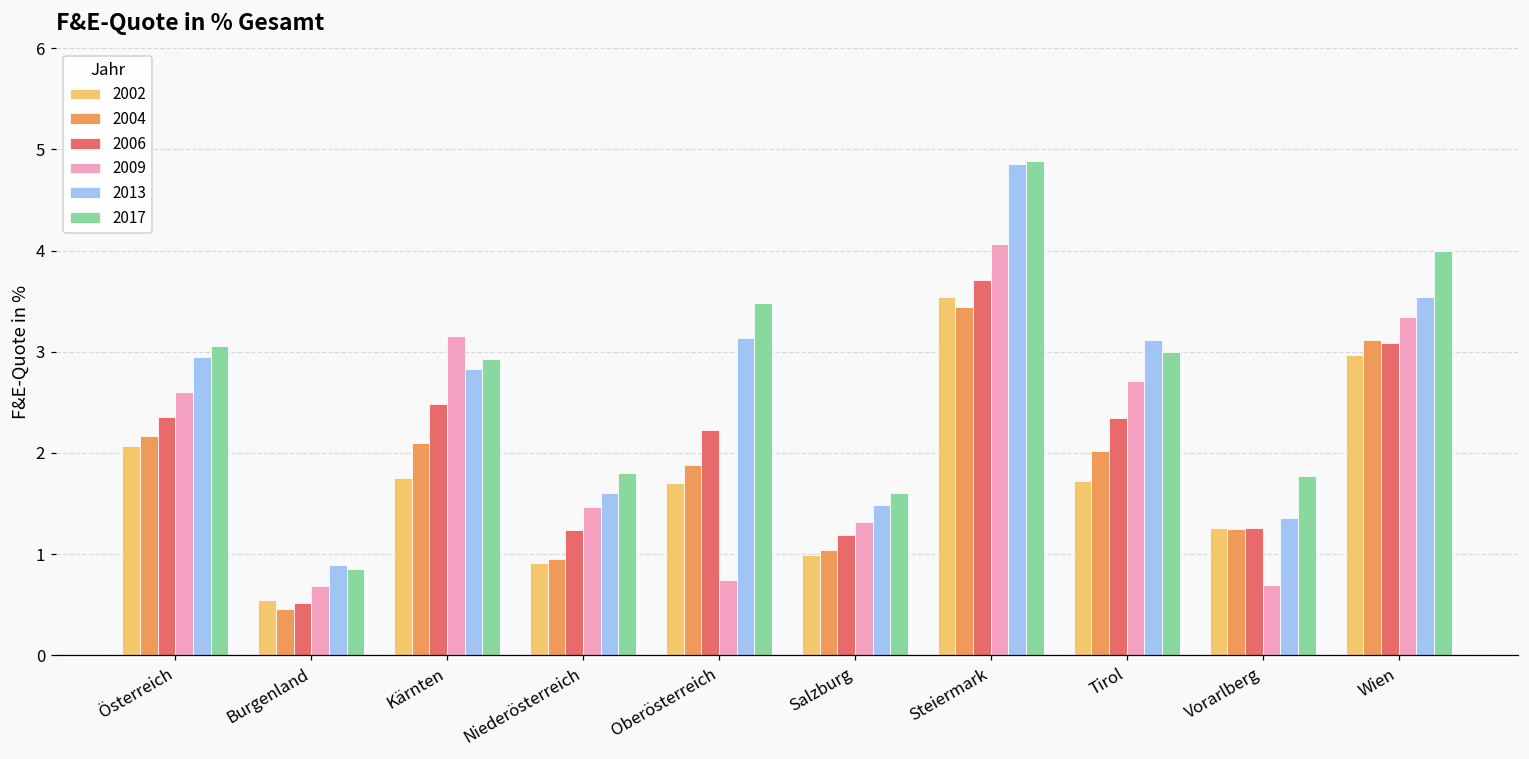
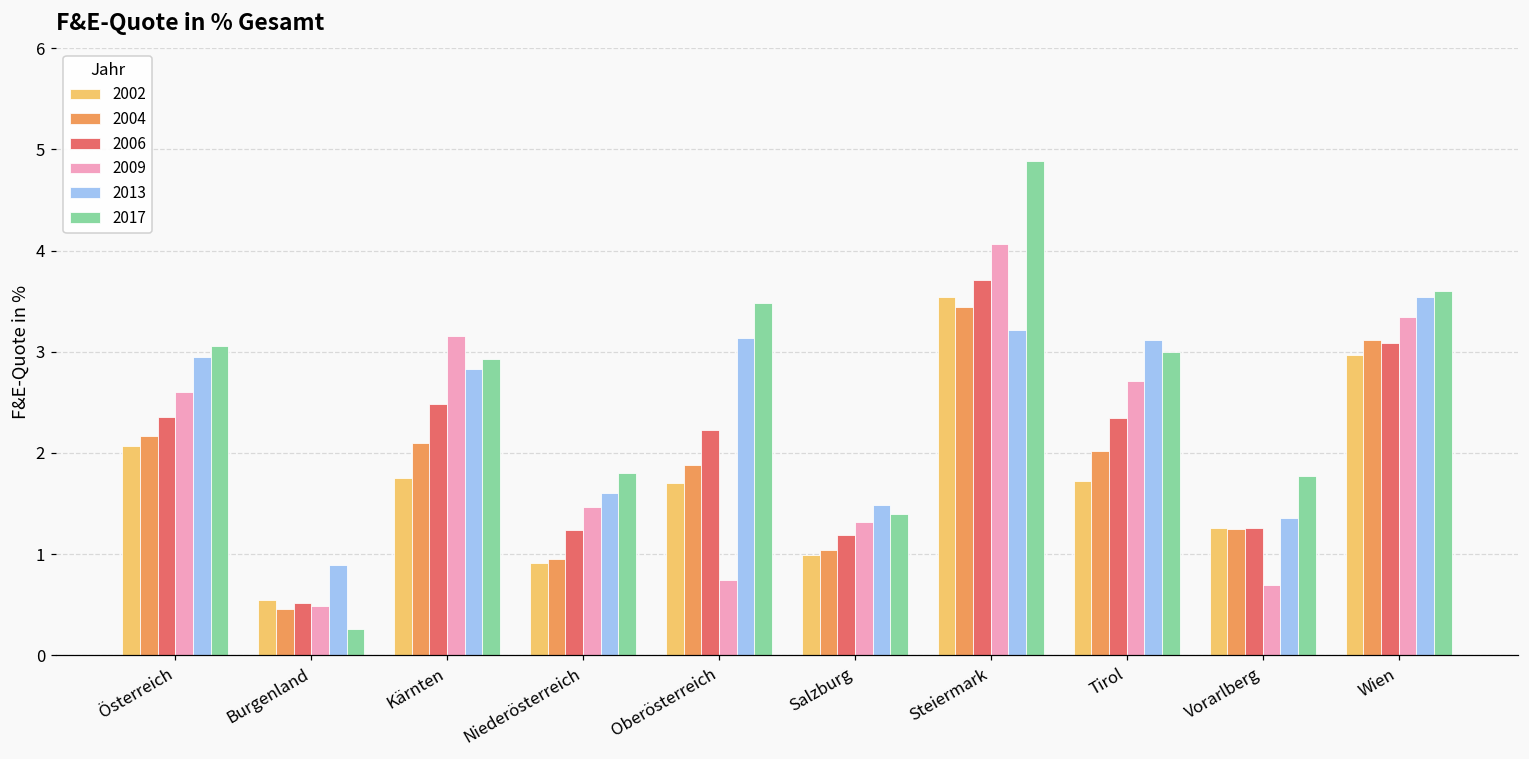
2009, Burgenland: 0.7 -> 0.5
2017, Burgenland: 0.9 -> 0.3
2017, Salzburg: 1.6 -> 1.4
2013, Steiermark: 4.9 -> 3.2
2017, Wien: 4.0 -> 3.6
